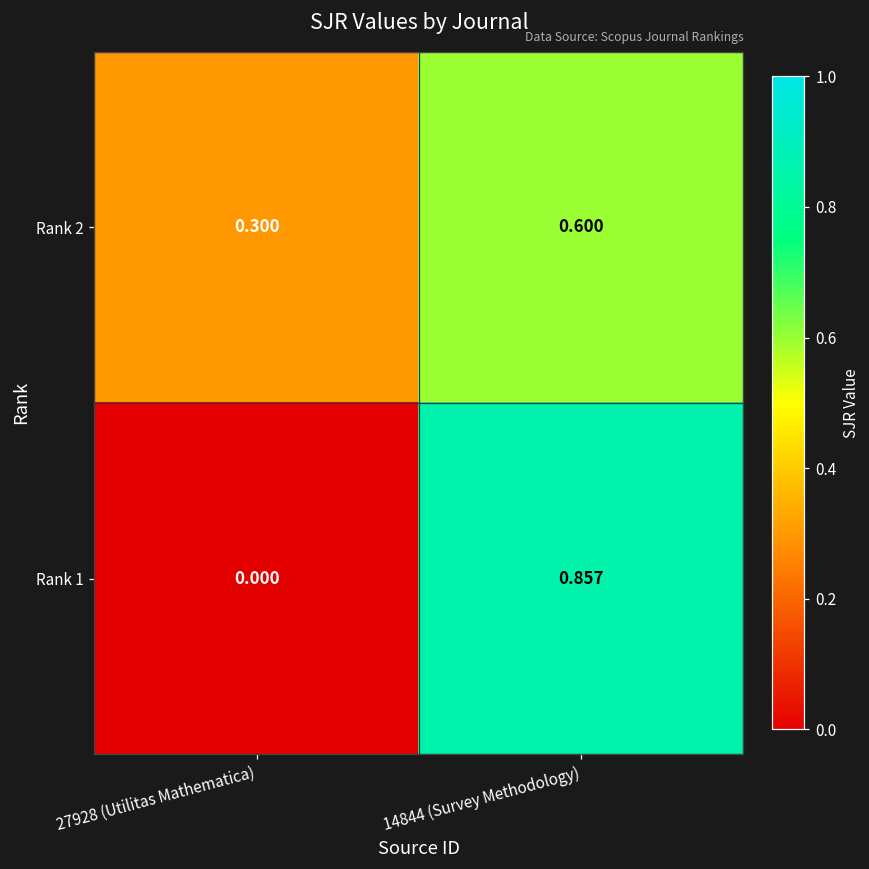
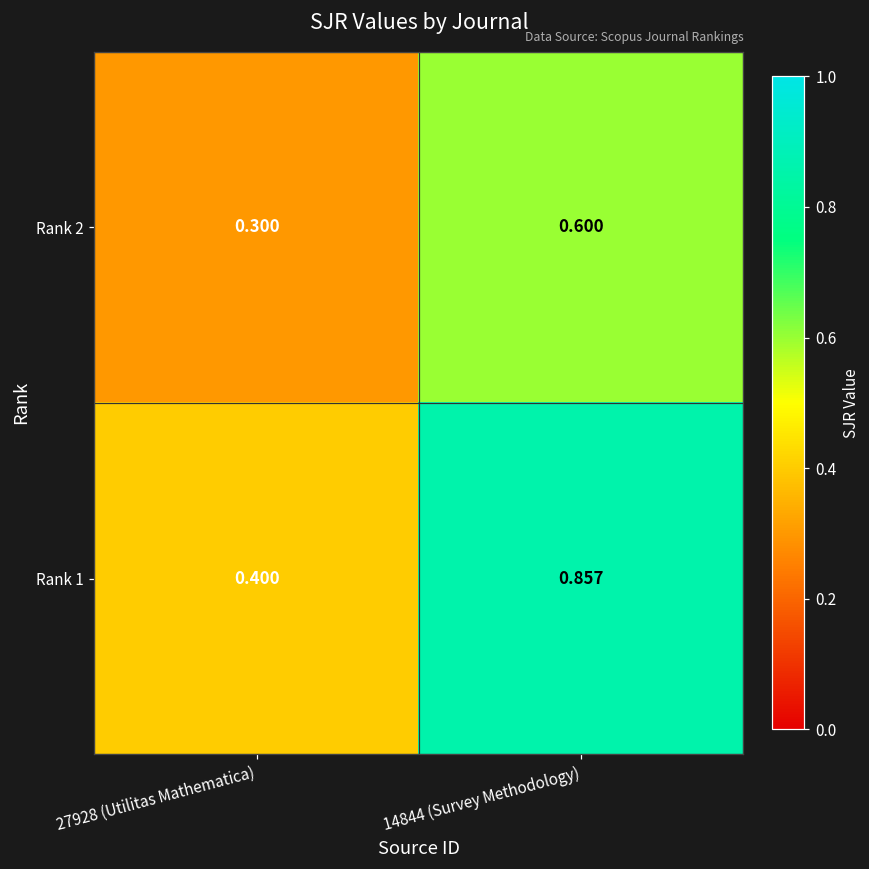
Rank 1, 27928 (Utilitas Mathematica): 0.000 -> 0.400
